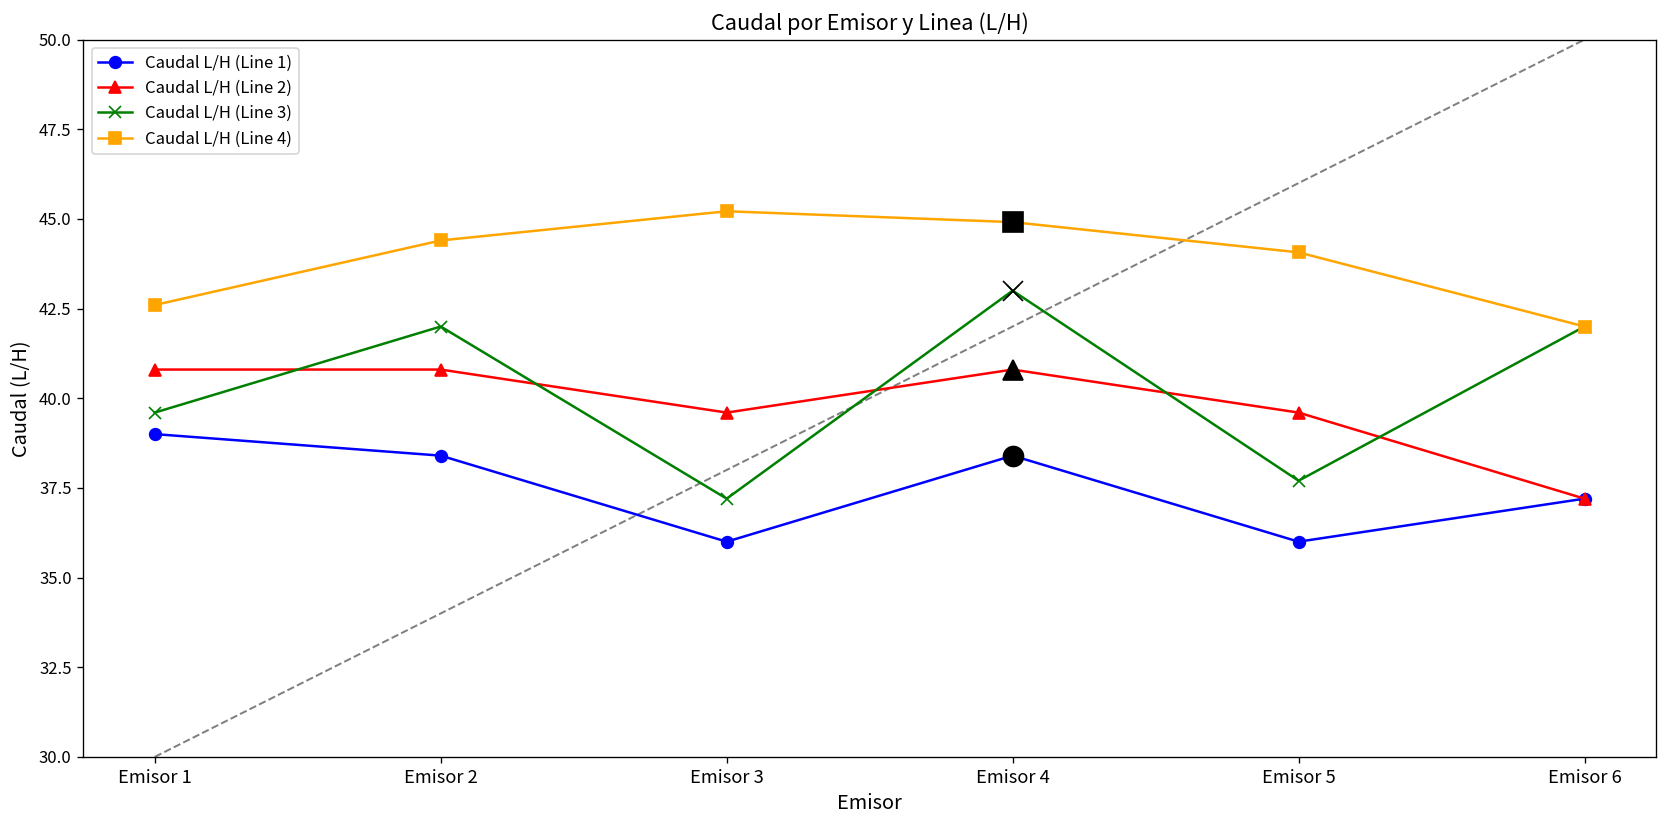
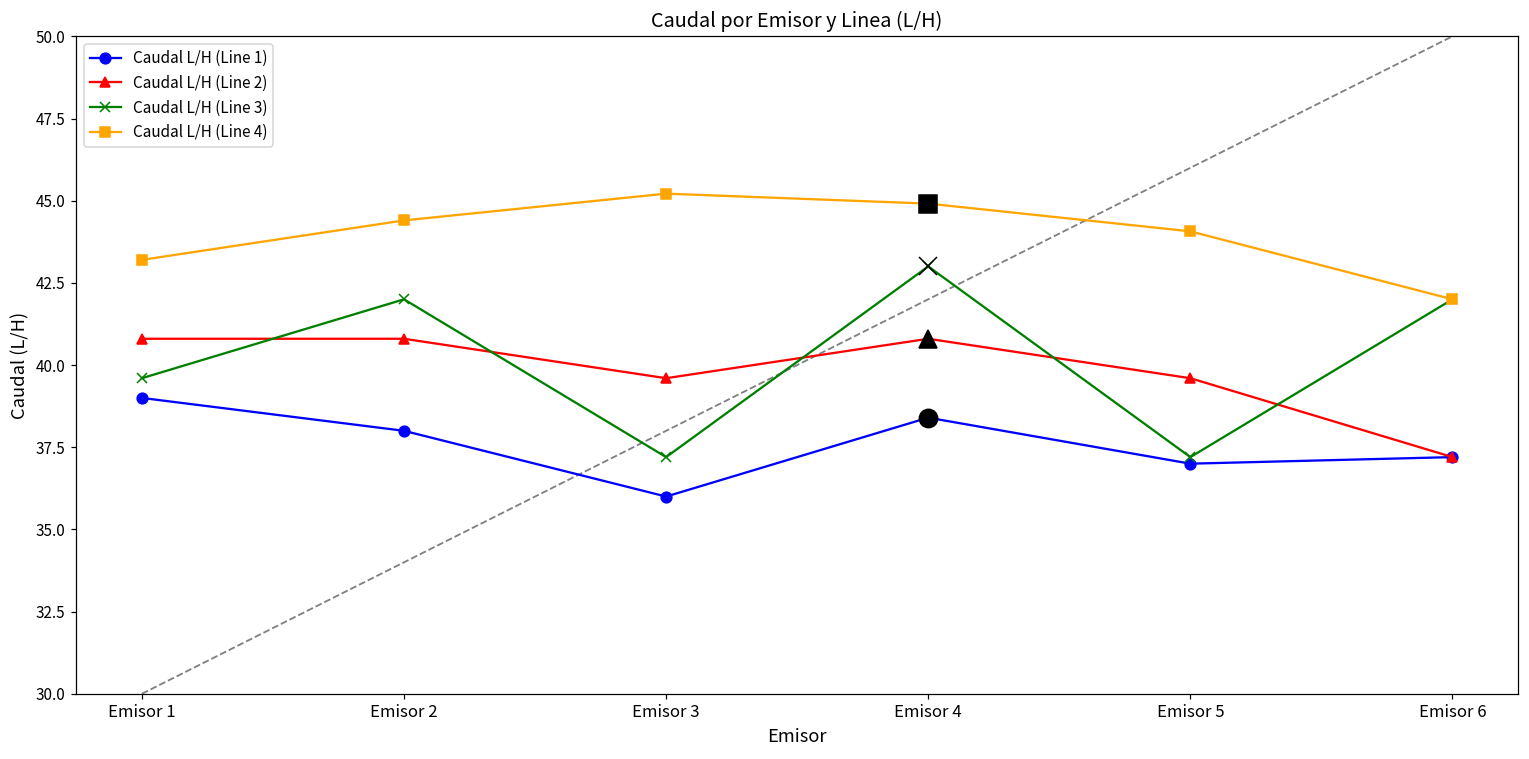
Caudal L/H (Line 4), Emisor 1: 42.6 -> 43.2
Caudal L/H (Line 1), Emisor 2: 38.4 -> 38.0
Caudal L/H (Line 1), Emisor 5: 36 -> 37
Caudal L/H (Line 3), Emisor 5: 37.7 -> 37.2
